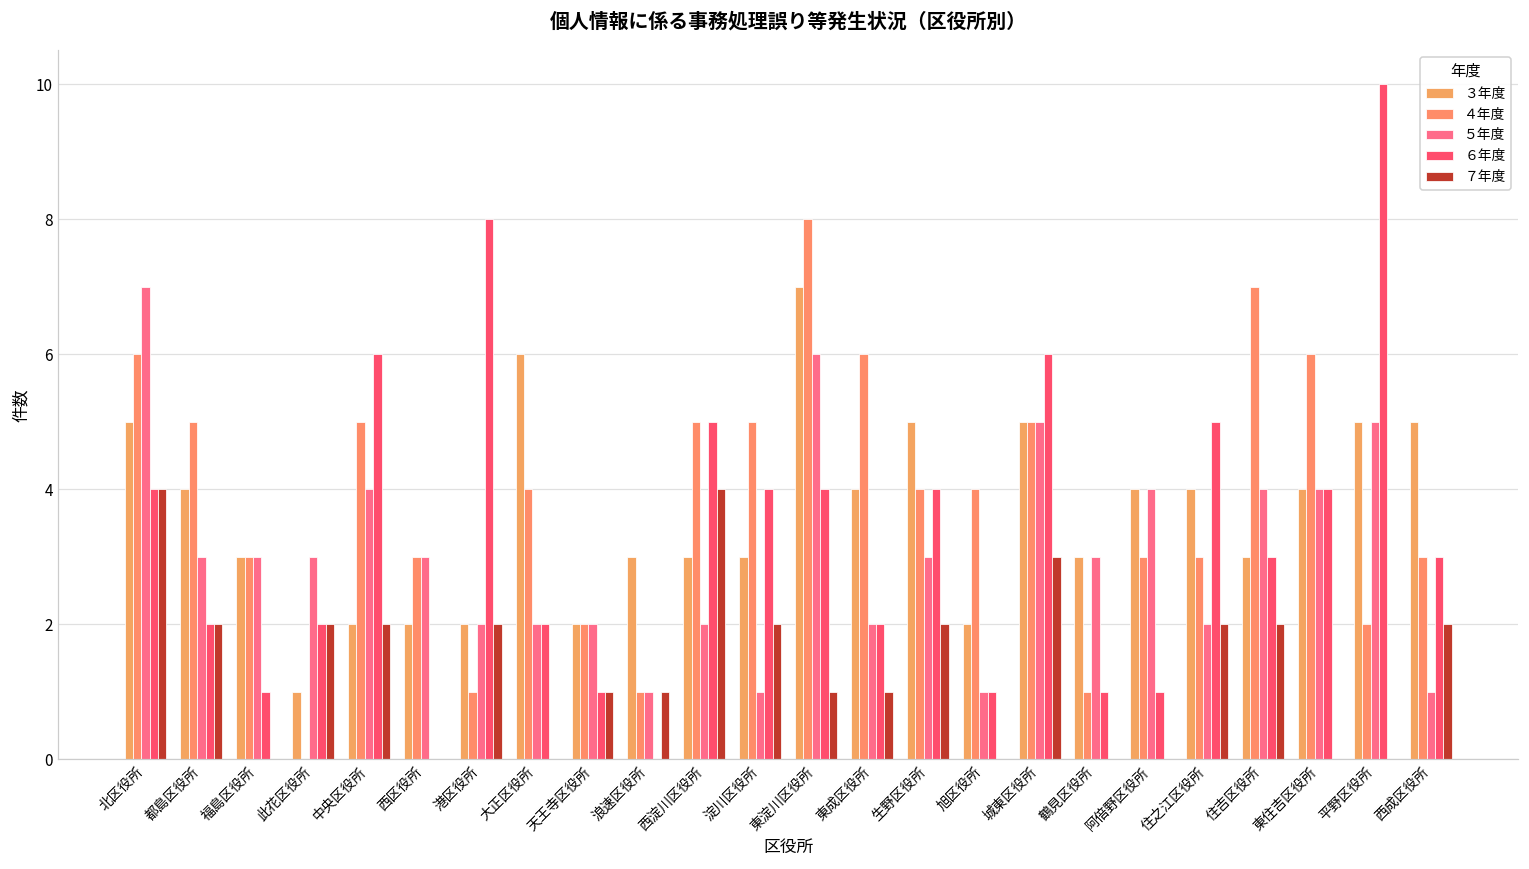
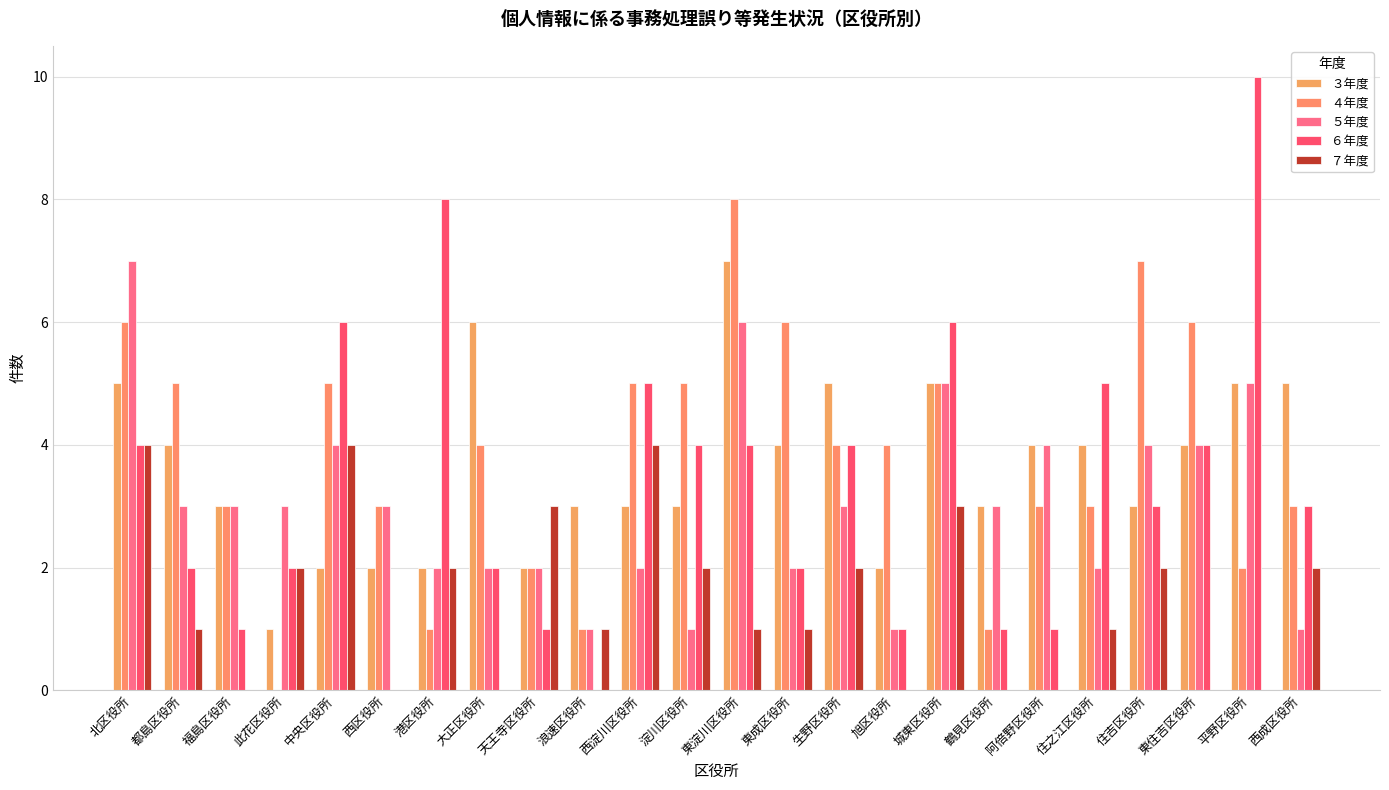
７年度, 都島区役所: 2 -> 1
７年度, 中央区役所: 2 -> 4
７年度, 天王寺区役所: 1 -> 3
７年度, 住之江区役所: 2 -> 1
